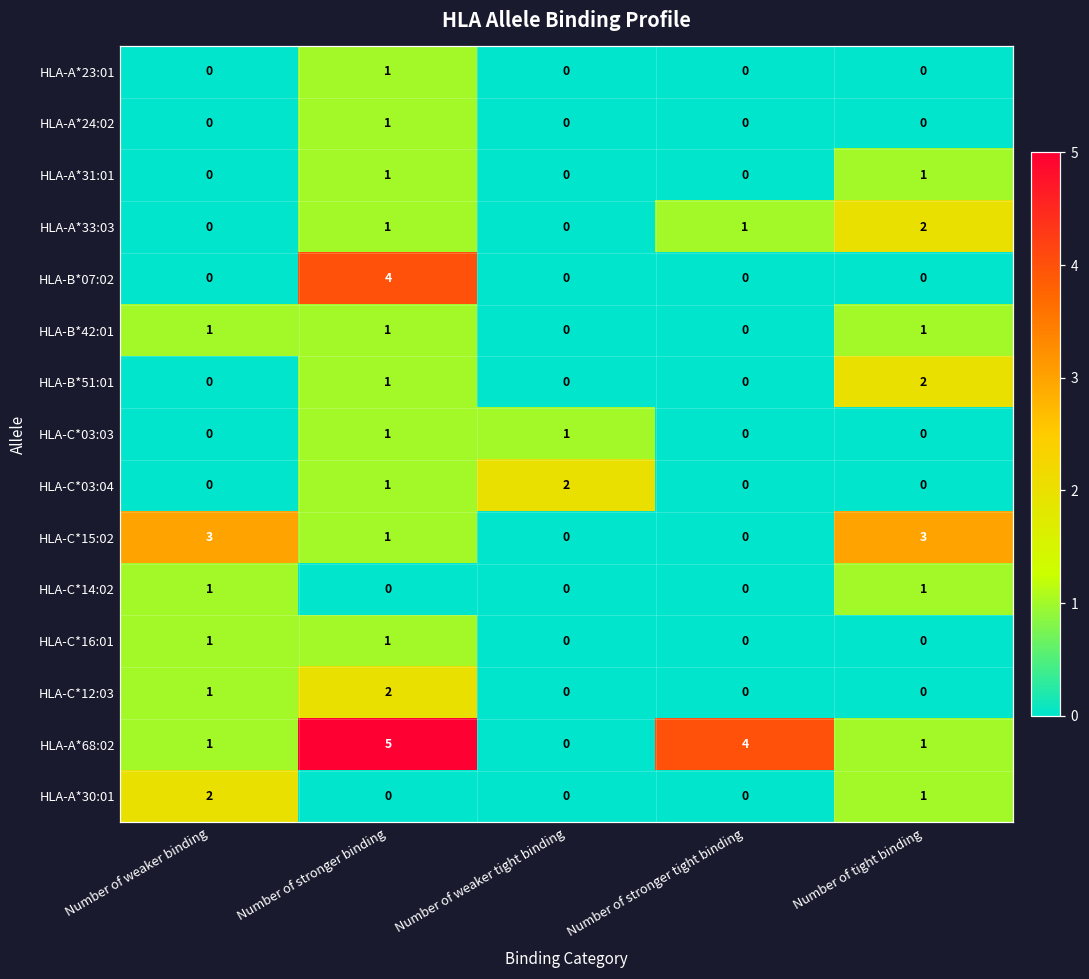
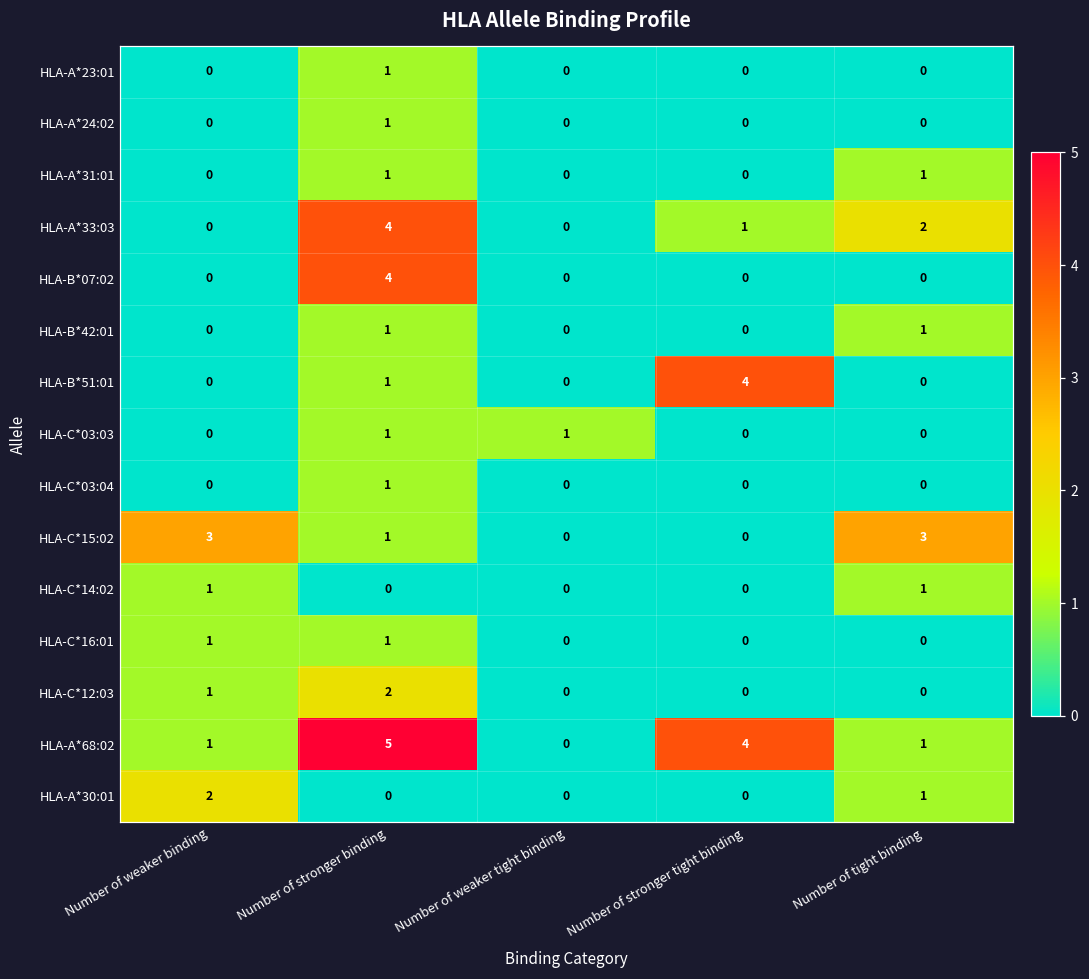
HLA-A*33:03, Number of stronger binding: 1 -> 4
HLA-B*42:01, Number of weaker binding: 1 -> 0
HLA-B*51:01, Number of stronger tight binding: 0 -> 4
HLA-B*51:01, Number of tight binding: 2 -> 0
HLA-C*03:04, Number of weaker tight binding: 2 -> 0
